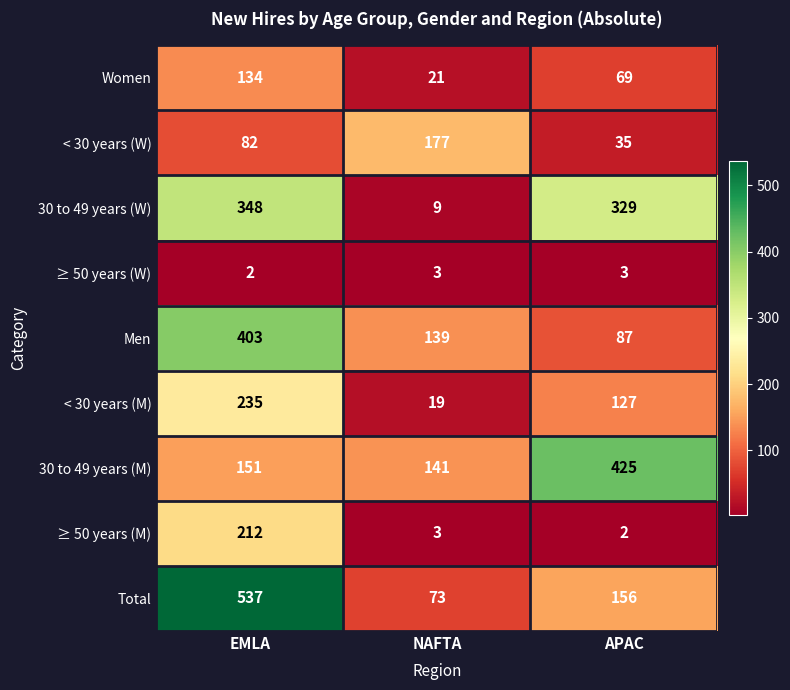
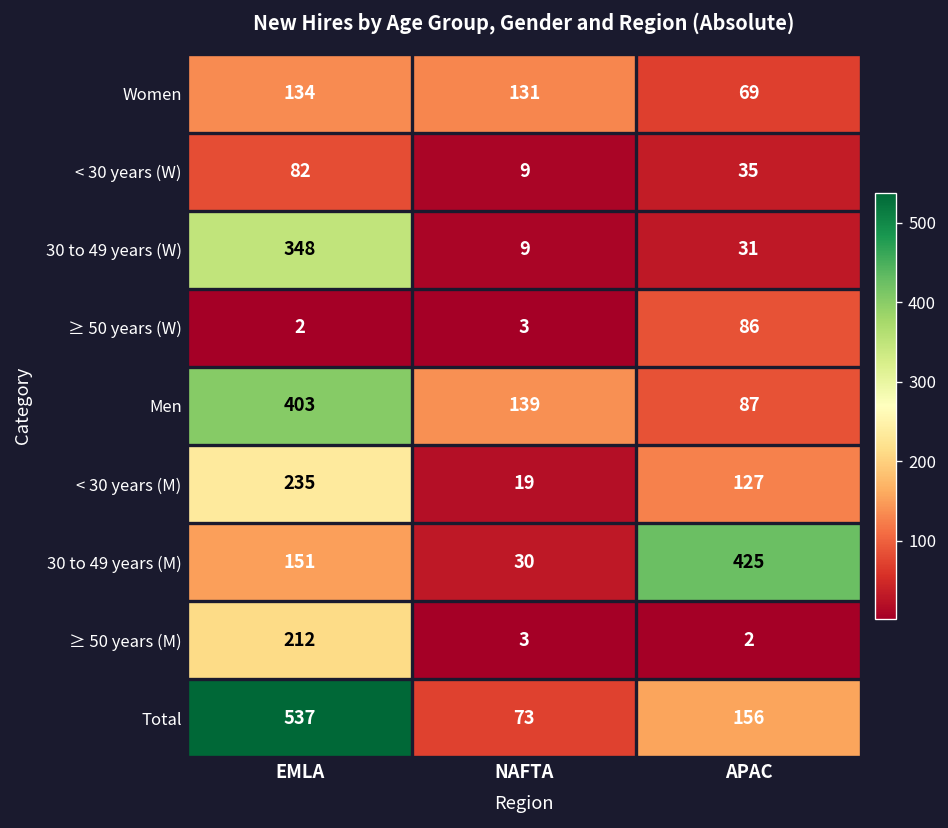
Women, NAFTA: 21 -> 131
< 30 years (W), NAFTA: 177 -> 9
30 to 49 years (W), APAC: 329 -> 31
≥ 50 years (W), APAC: 3 -> 86
30 to 49 years (M), NAFTA: 141 -> 30
